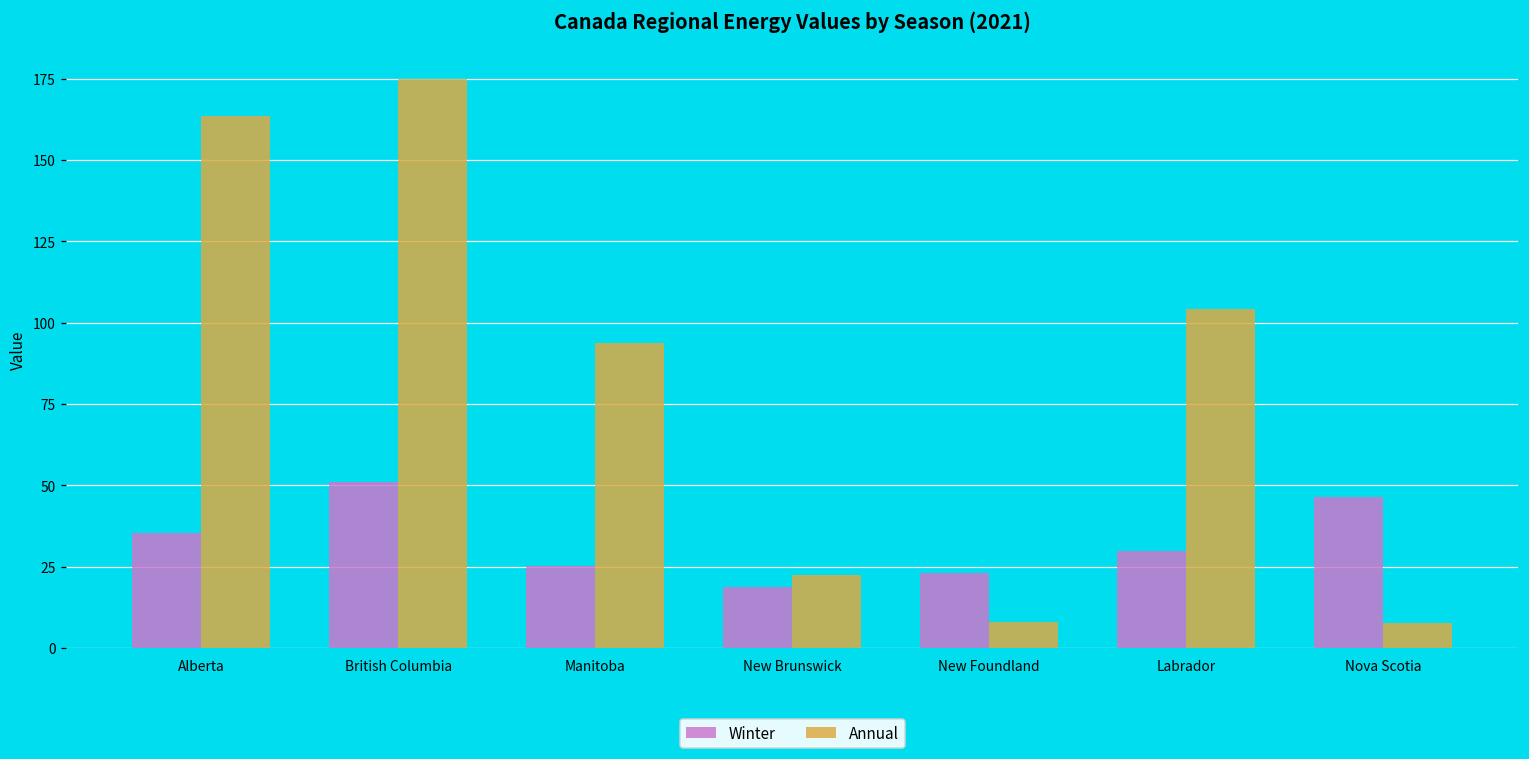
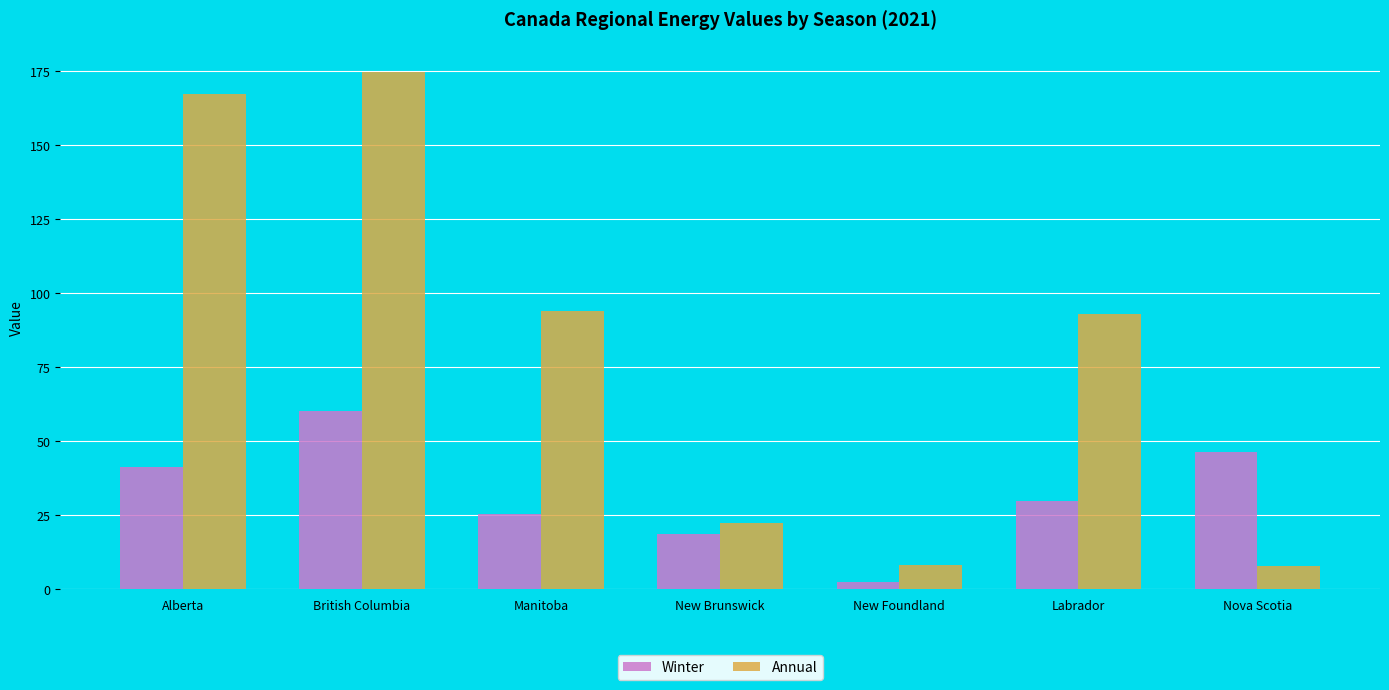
Winter, Alberta: 35 -> 41
Annual, Alberta: 164 -> 167
Winter, British Columbia: 51 -> 60
Winter, New Foundland: 23 -> 3
Annual, Labrador: 104 -> 93
